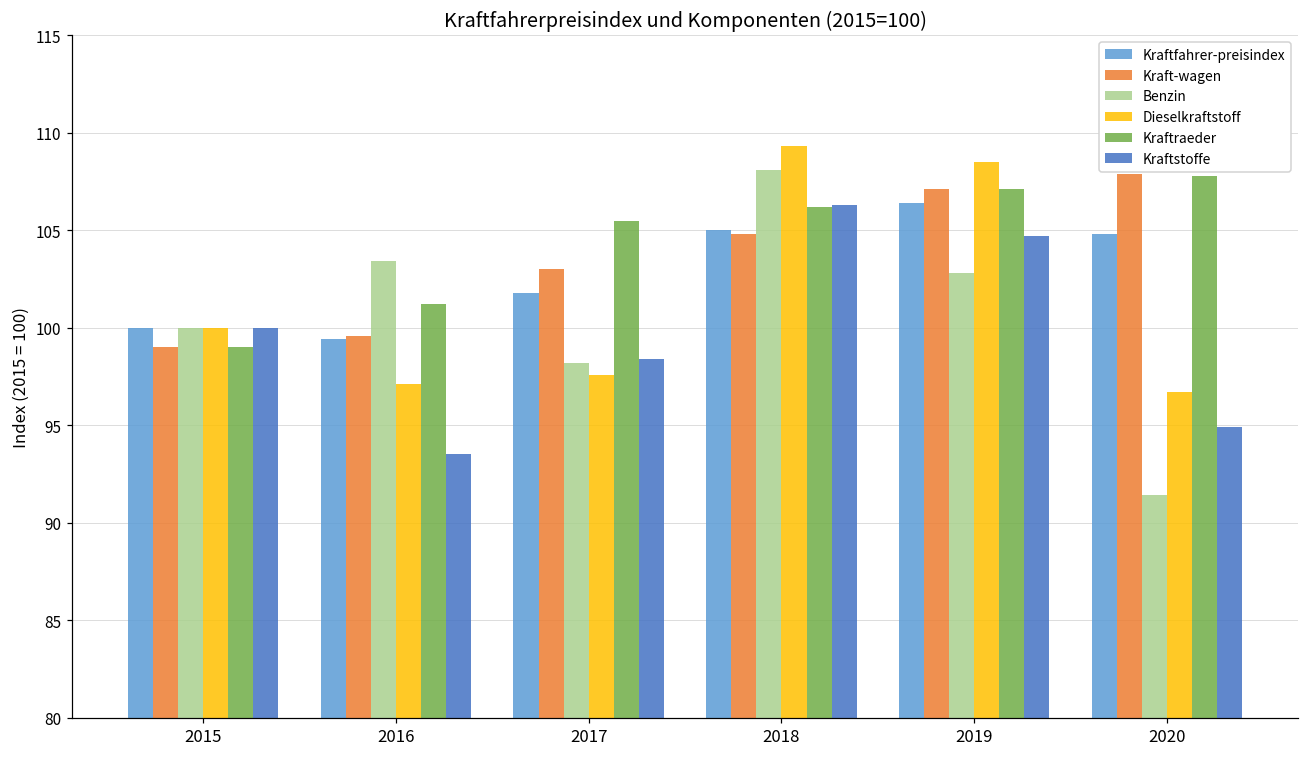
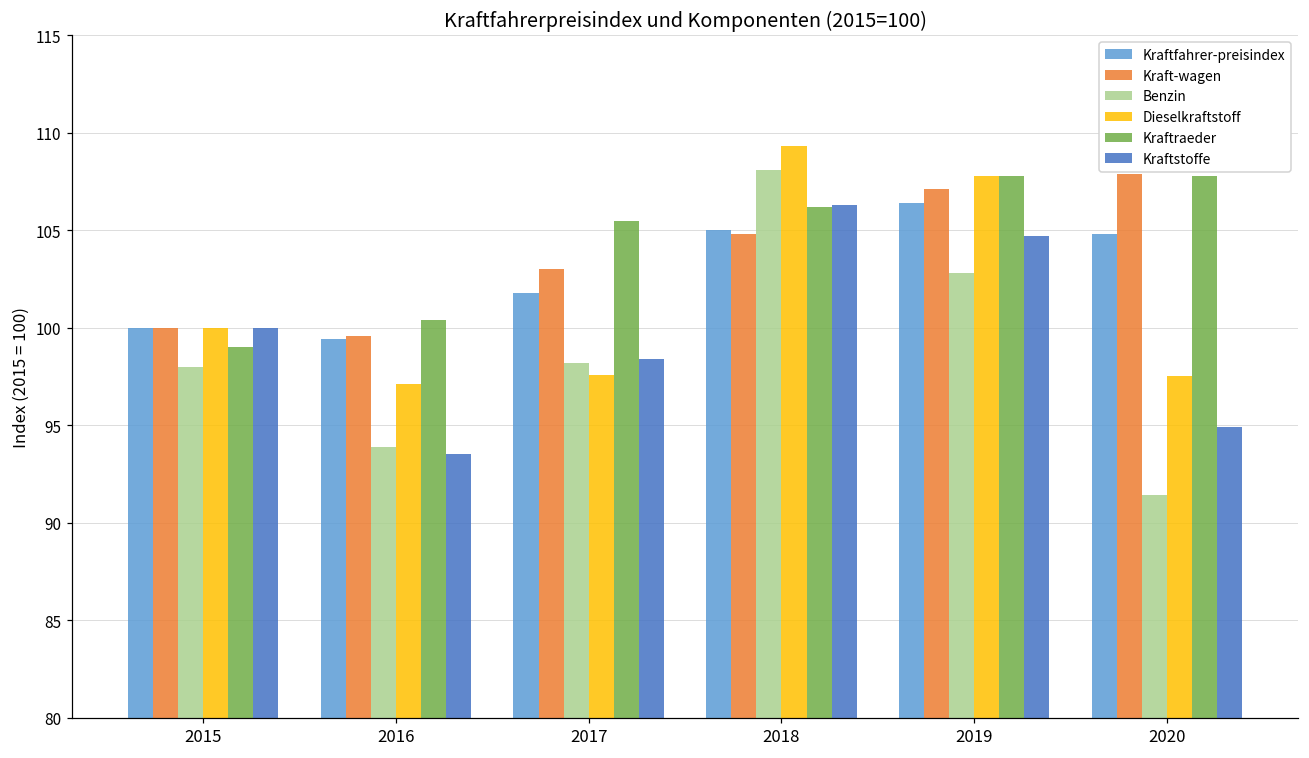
Kraft-wagen, 2015: 99 -> 100
Benzin, 2015: 100 -> 98
Benzin, 2016: 103.4 -> 93.9
Kraftraeder, 2016: 101.2 -> 100.4
Dieselkraftstoff, 2019: 108.5 -> 107.8
Kraftraeder, 2019: 107.1 -> 107.8
Dieselkraftstoff, 2020: 96.7 -> 97.5
